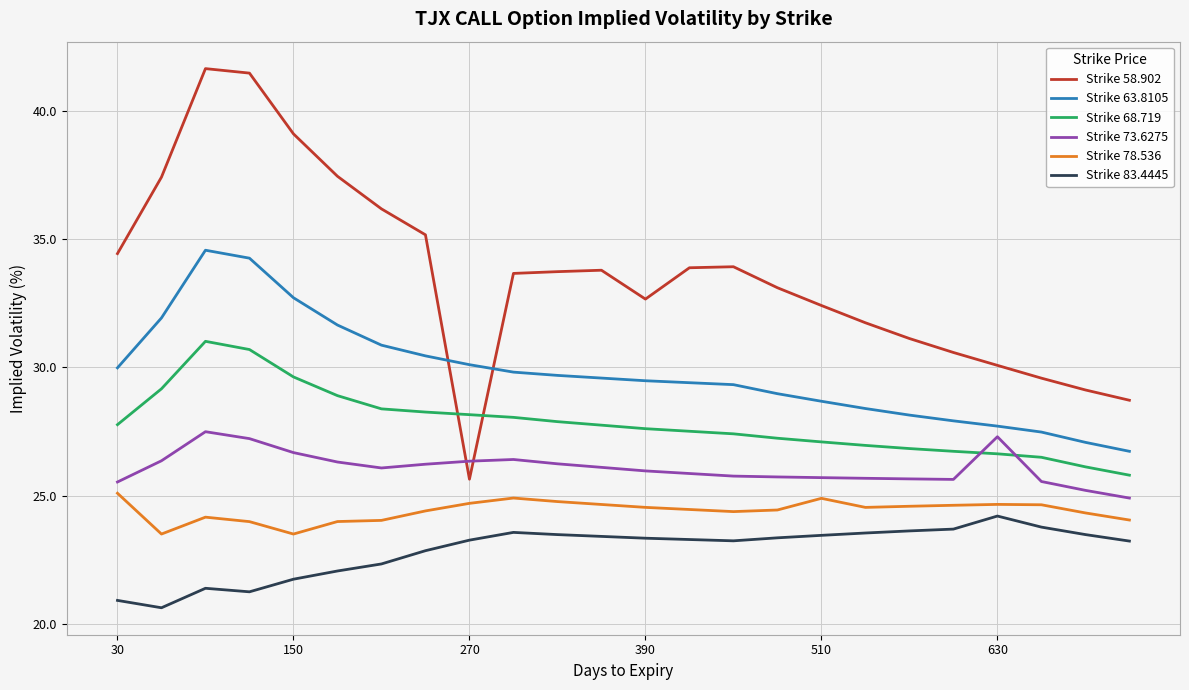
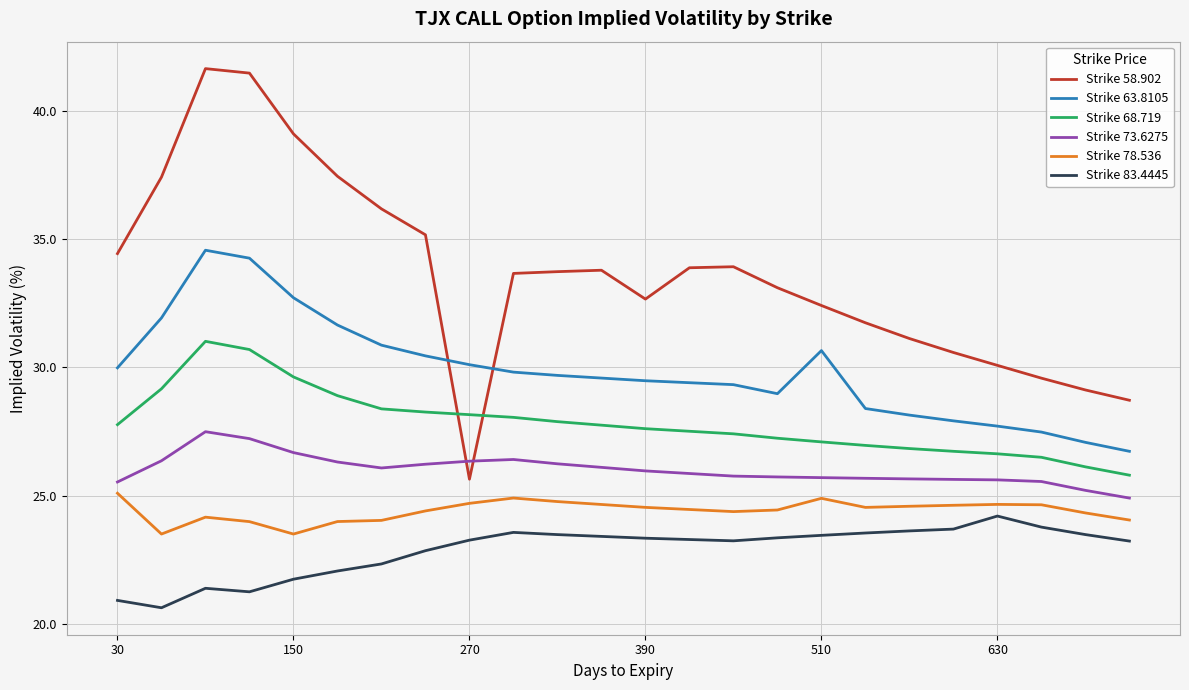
Strike 63.8105, 510: 28.7 -> 30.7
Strike 73.6275, 630: 27.3 -> 25.6
